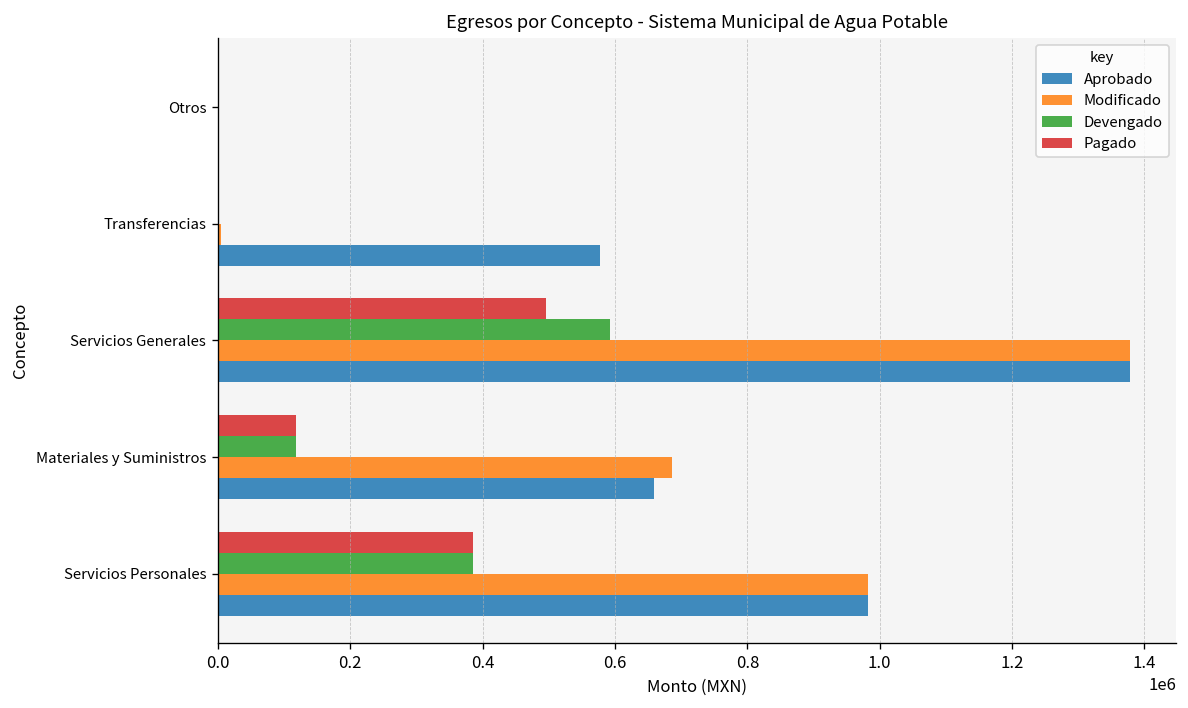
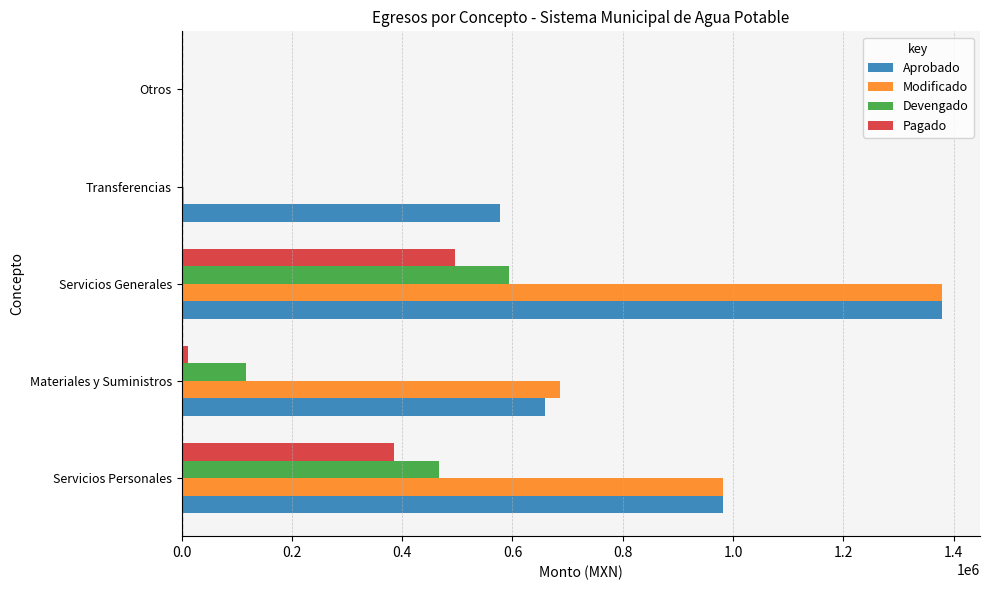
Pagado, Materiales y Suministros: 120000 -> 10000
Devengado, Servicios Personales: 390000 -> 470000
